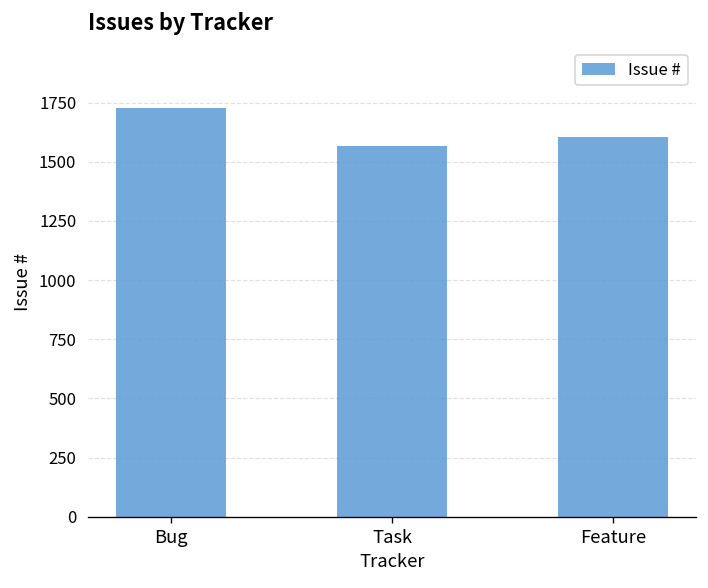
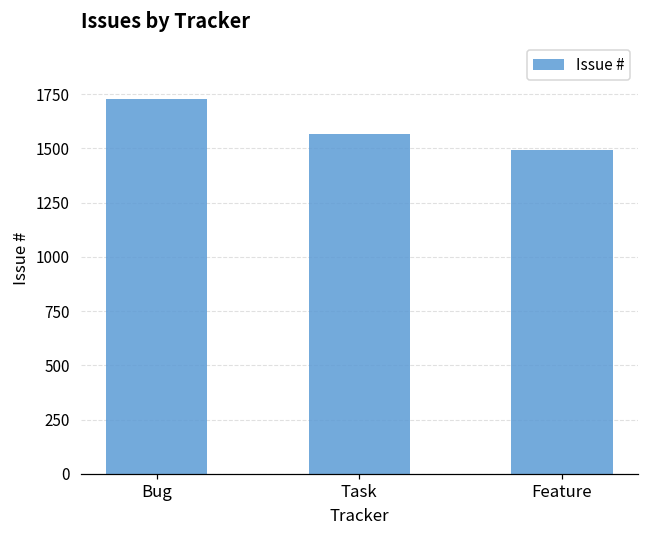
Feature: 1600 -> 1490
